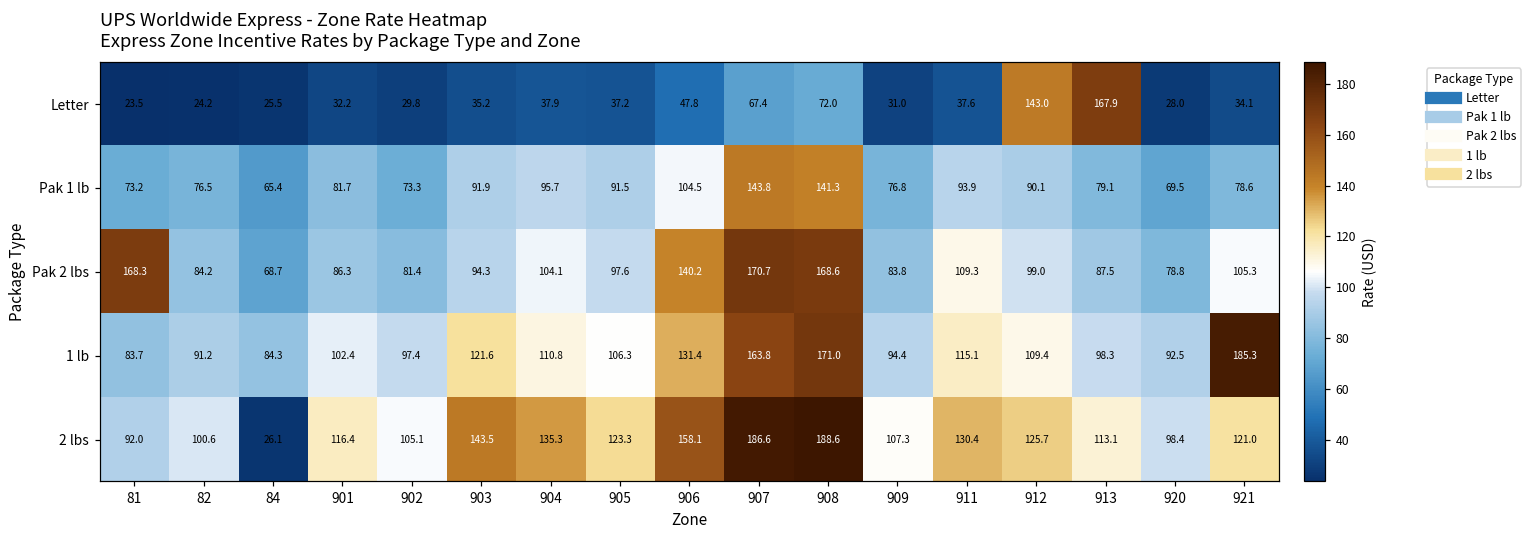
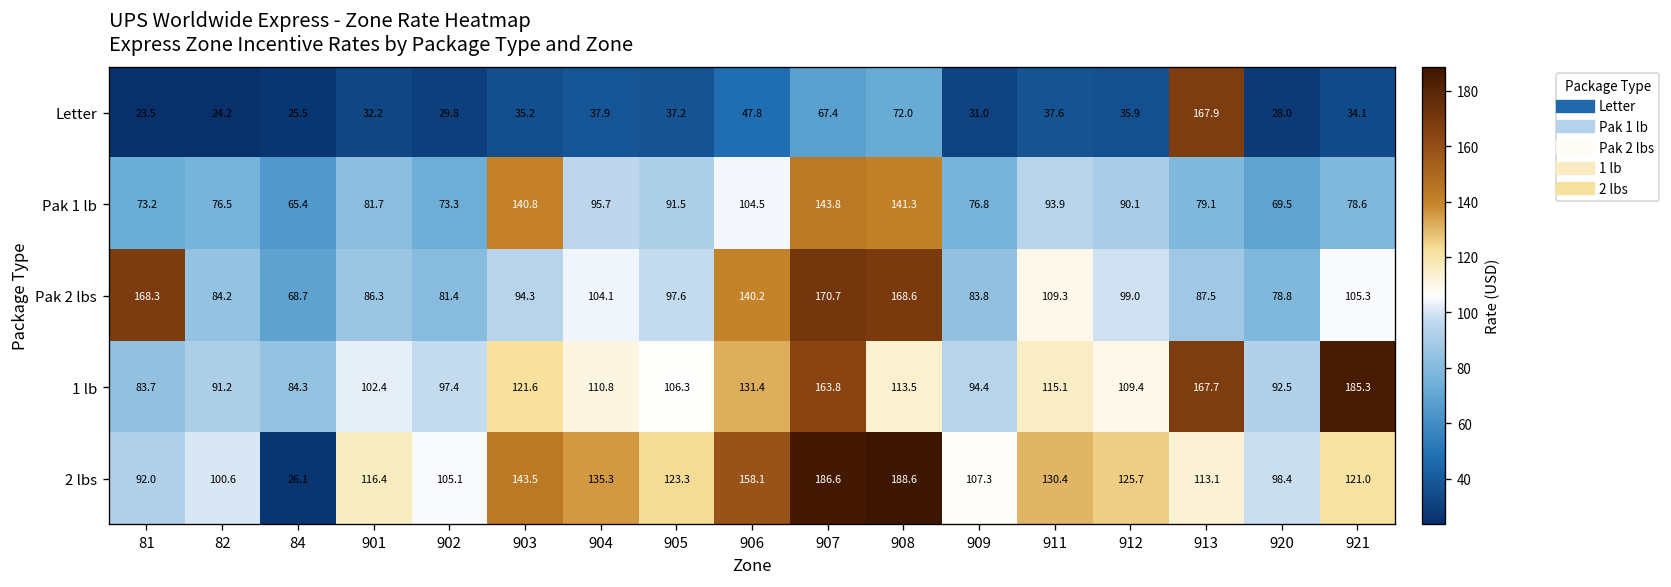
Letter, 912: 143.0 -> 35.9
Pak 1 lb, 903: 91.9 -> 140.8
1 lb, 908: 171.0 -> 113.5
1 lb, 913: 98.3 -> 167.7
